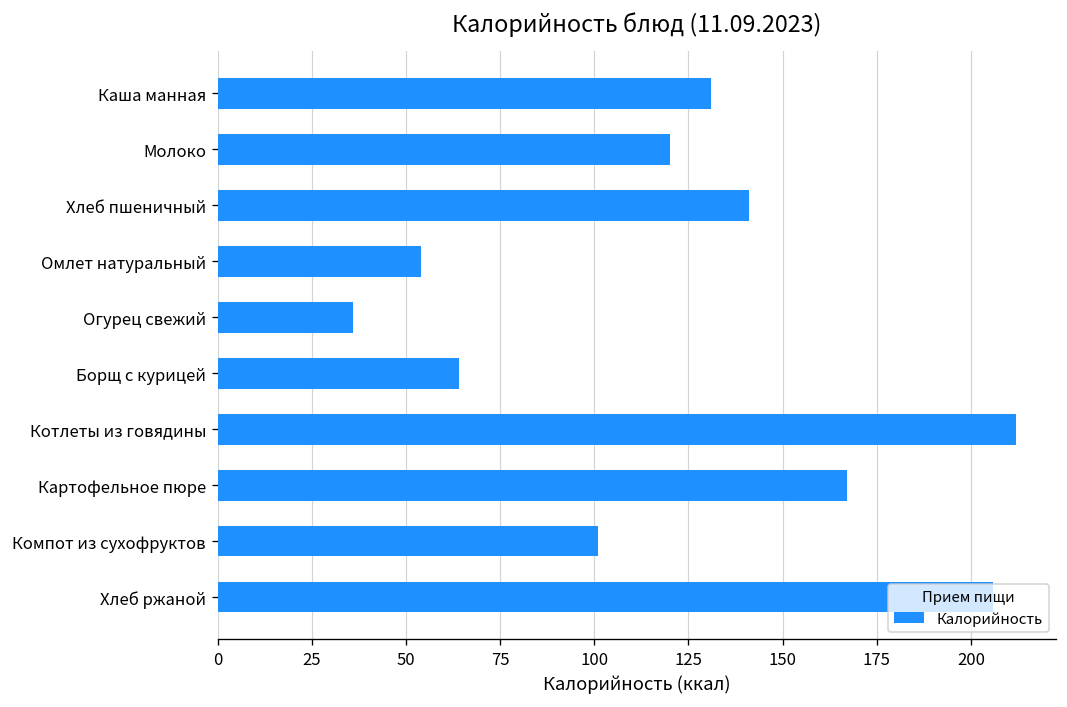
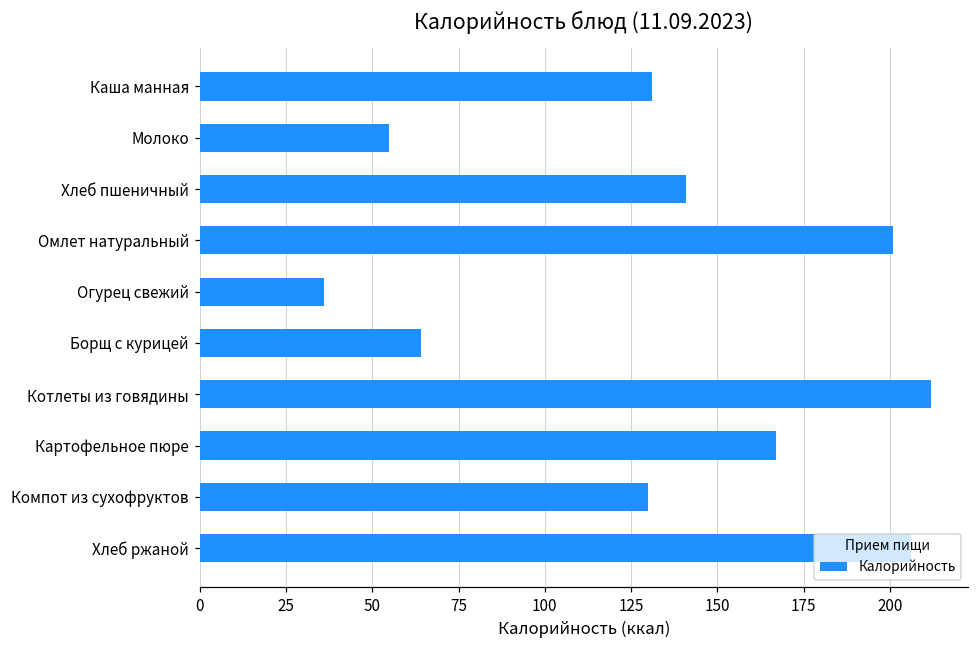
Молоко: 120 -> 55
Омлет натуральный: 54 -> 201
Компот из сухофруктов: 101 -> 130
